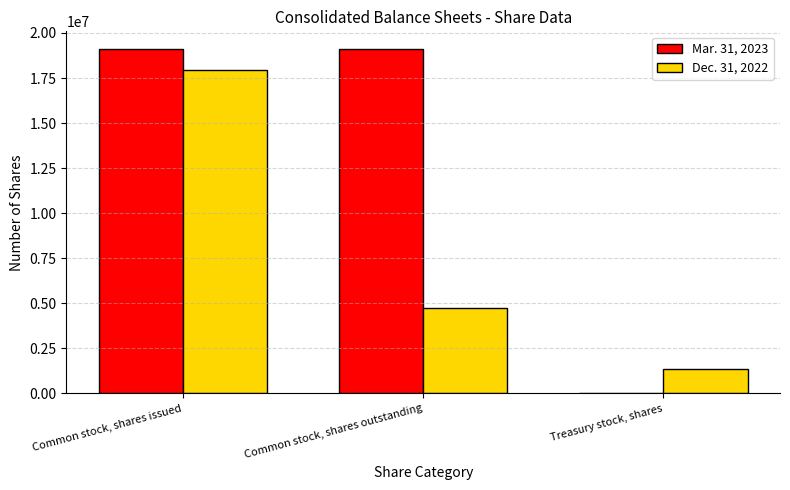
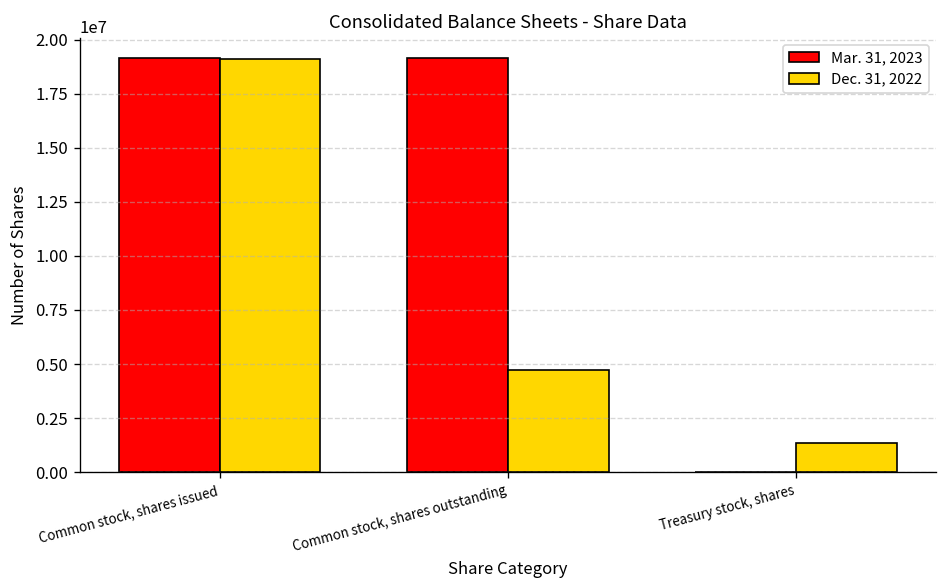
Dec. 31, 2022, Common stock, shares issued: 17900000 -> 19100000
